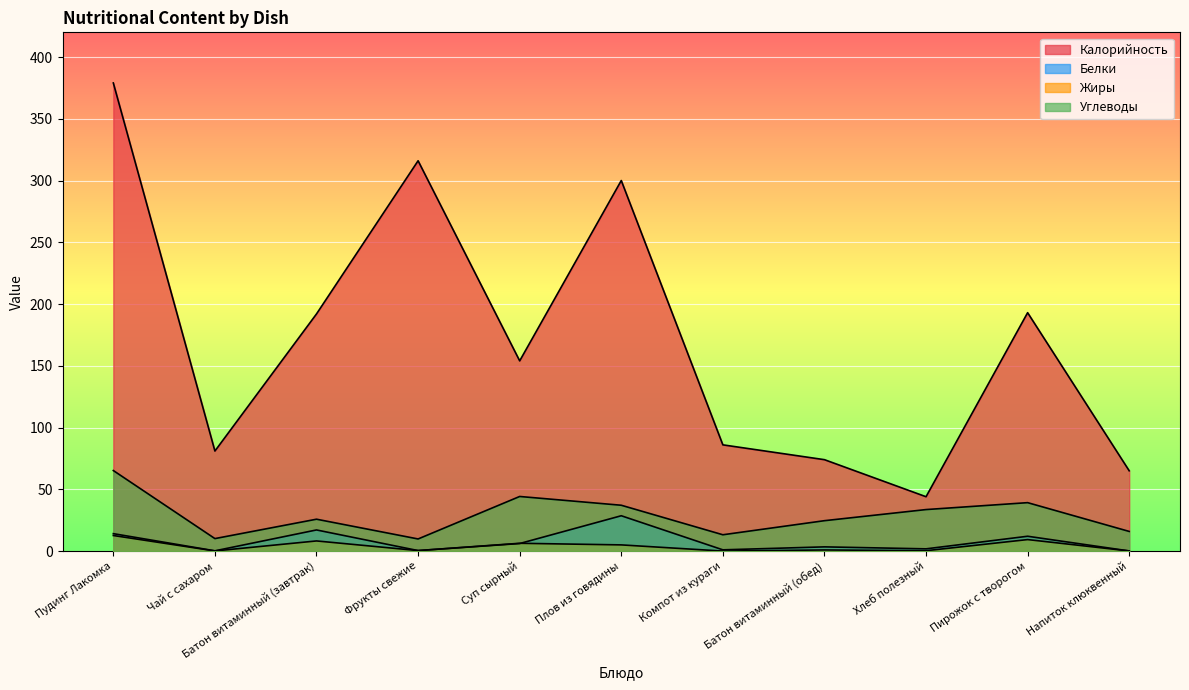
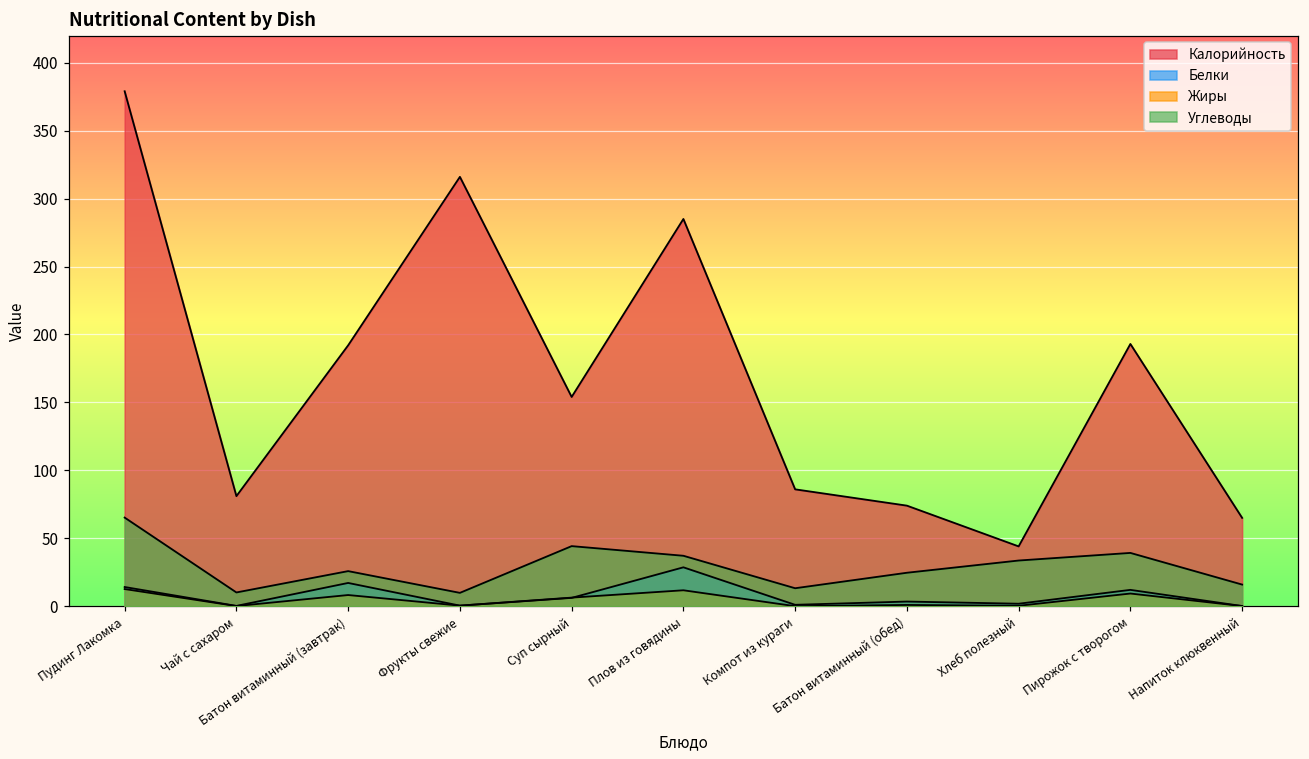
Калорийность, Плов из говядины: 300 -> 285
Жиры, Плов из говядины: 5 -> 12
